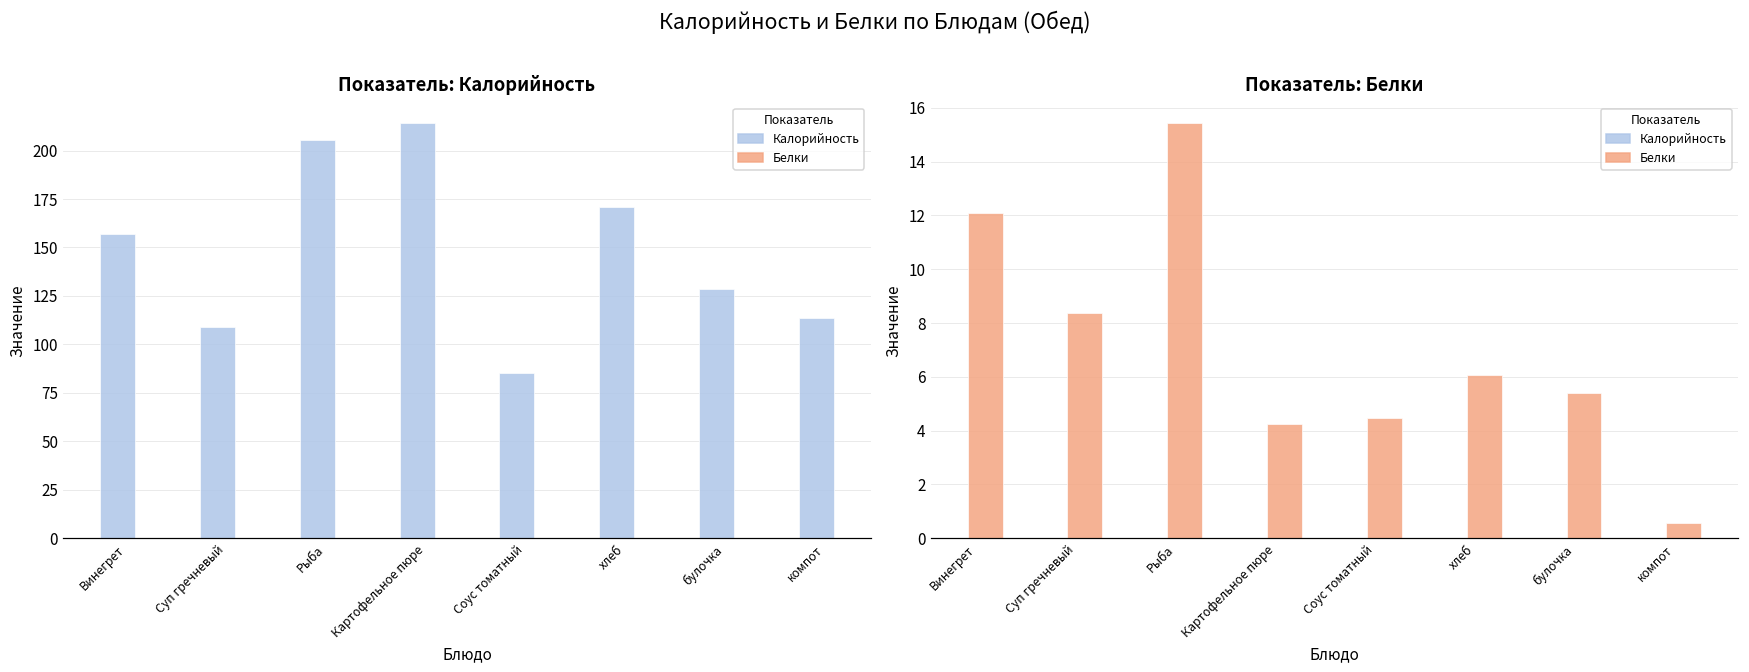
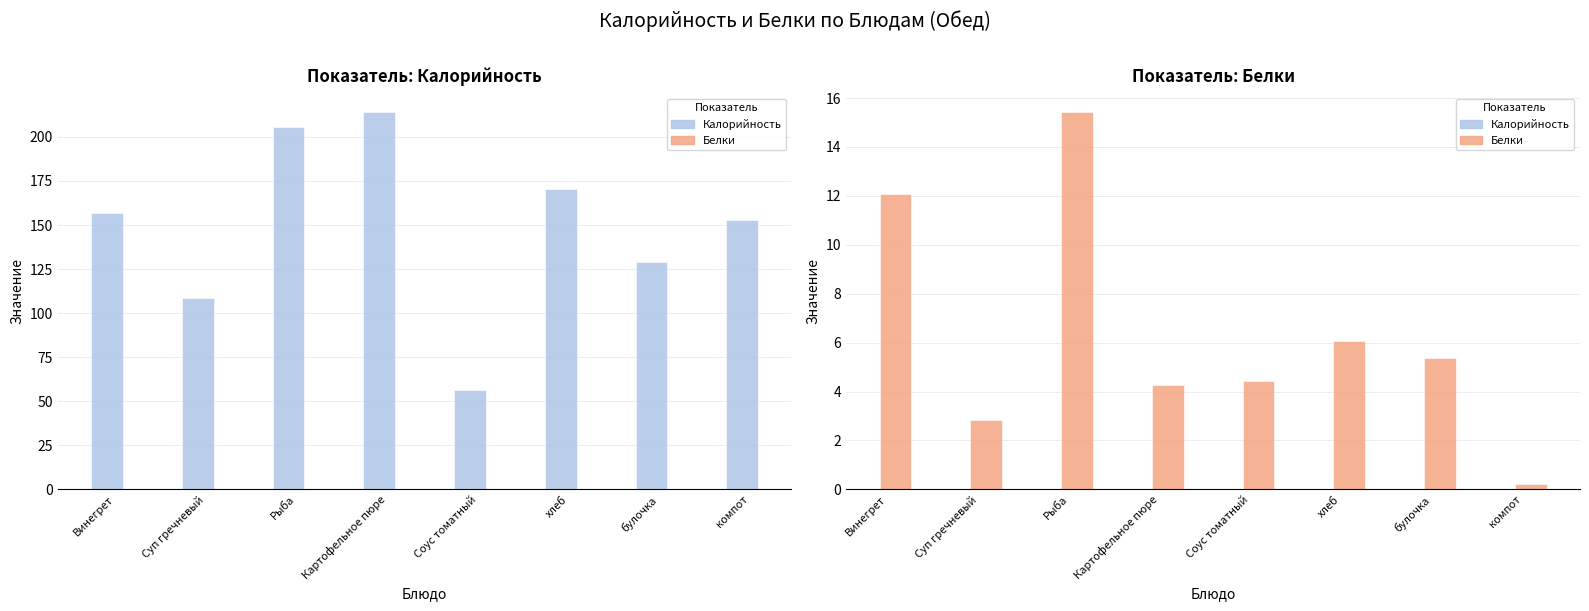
Показатель: Калорийность, Соус томатный: 85 -> 56
Показатель: Калорийность, компот: 114 -> 153
Показатель: Белки, Суп гречневый: 8.4 -> 2.8
Показатель: Белки, компот: 0.6 -> 0.2
